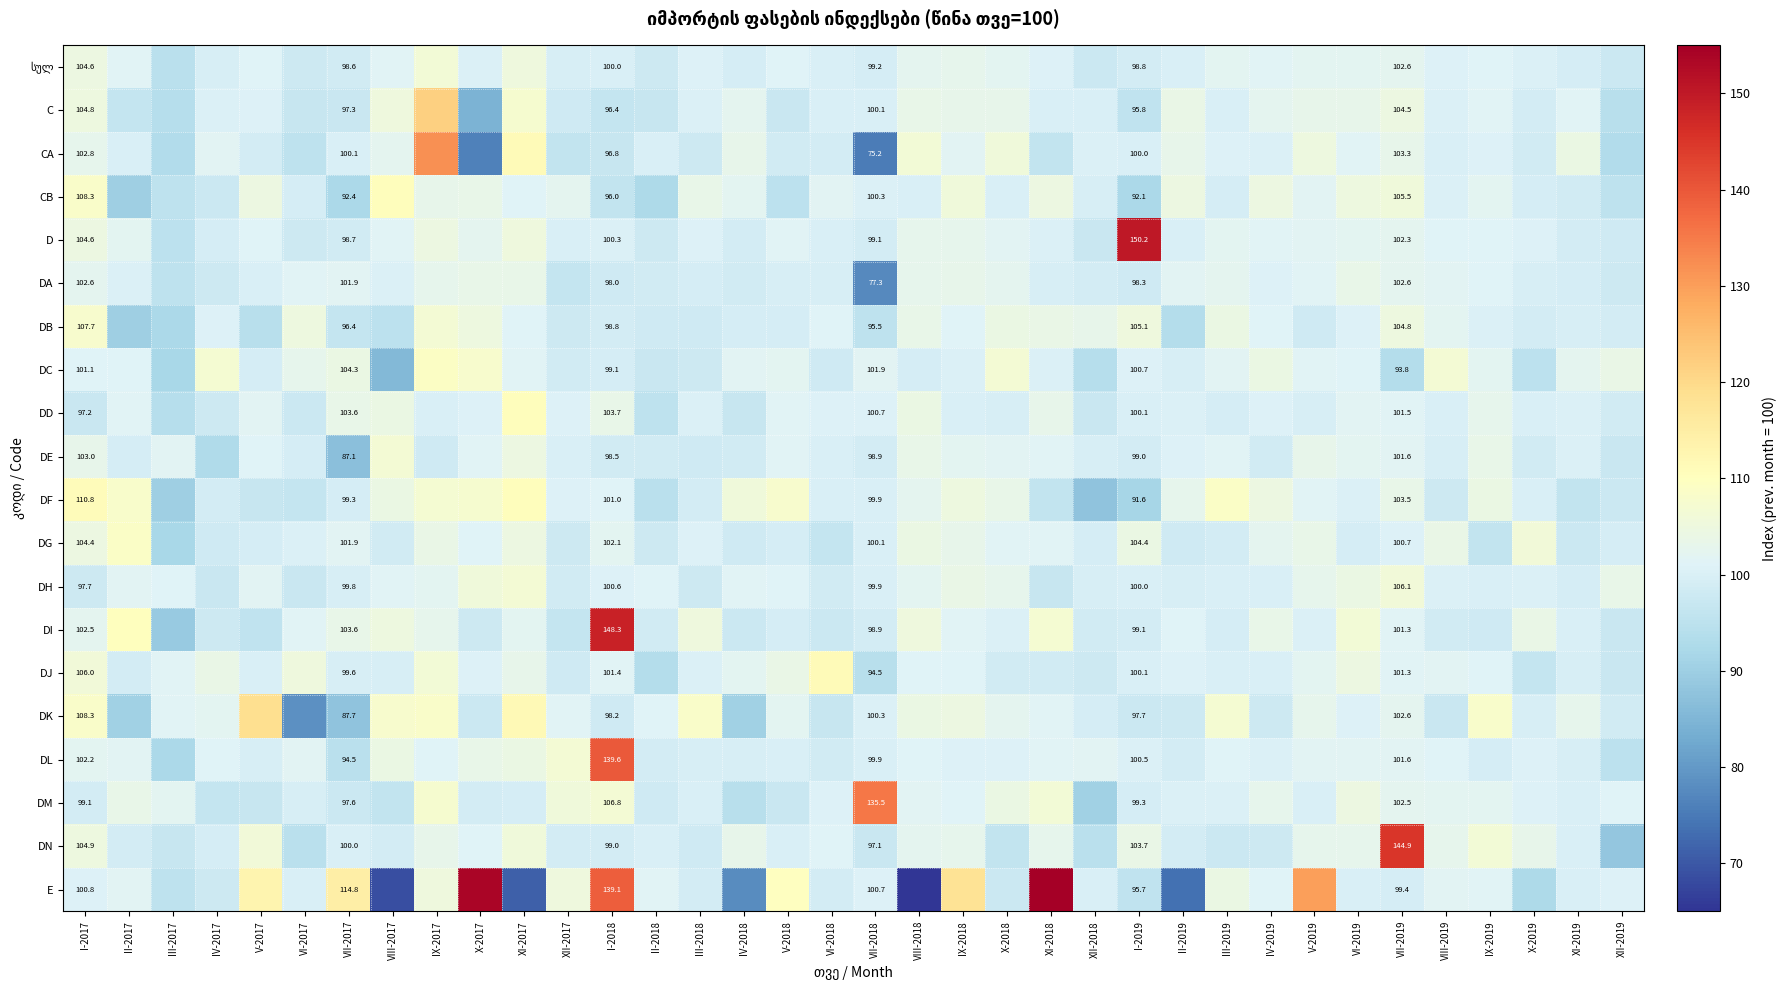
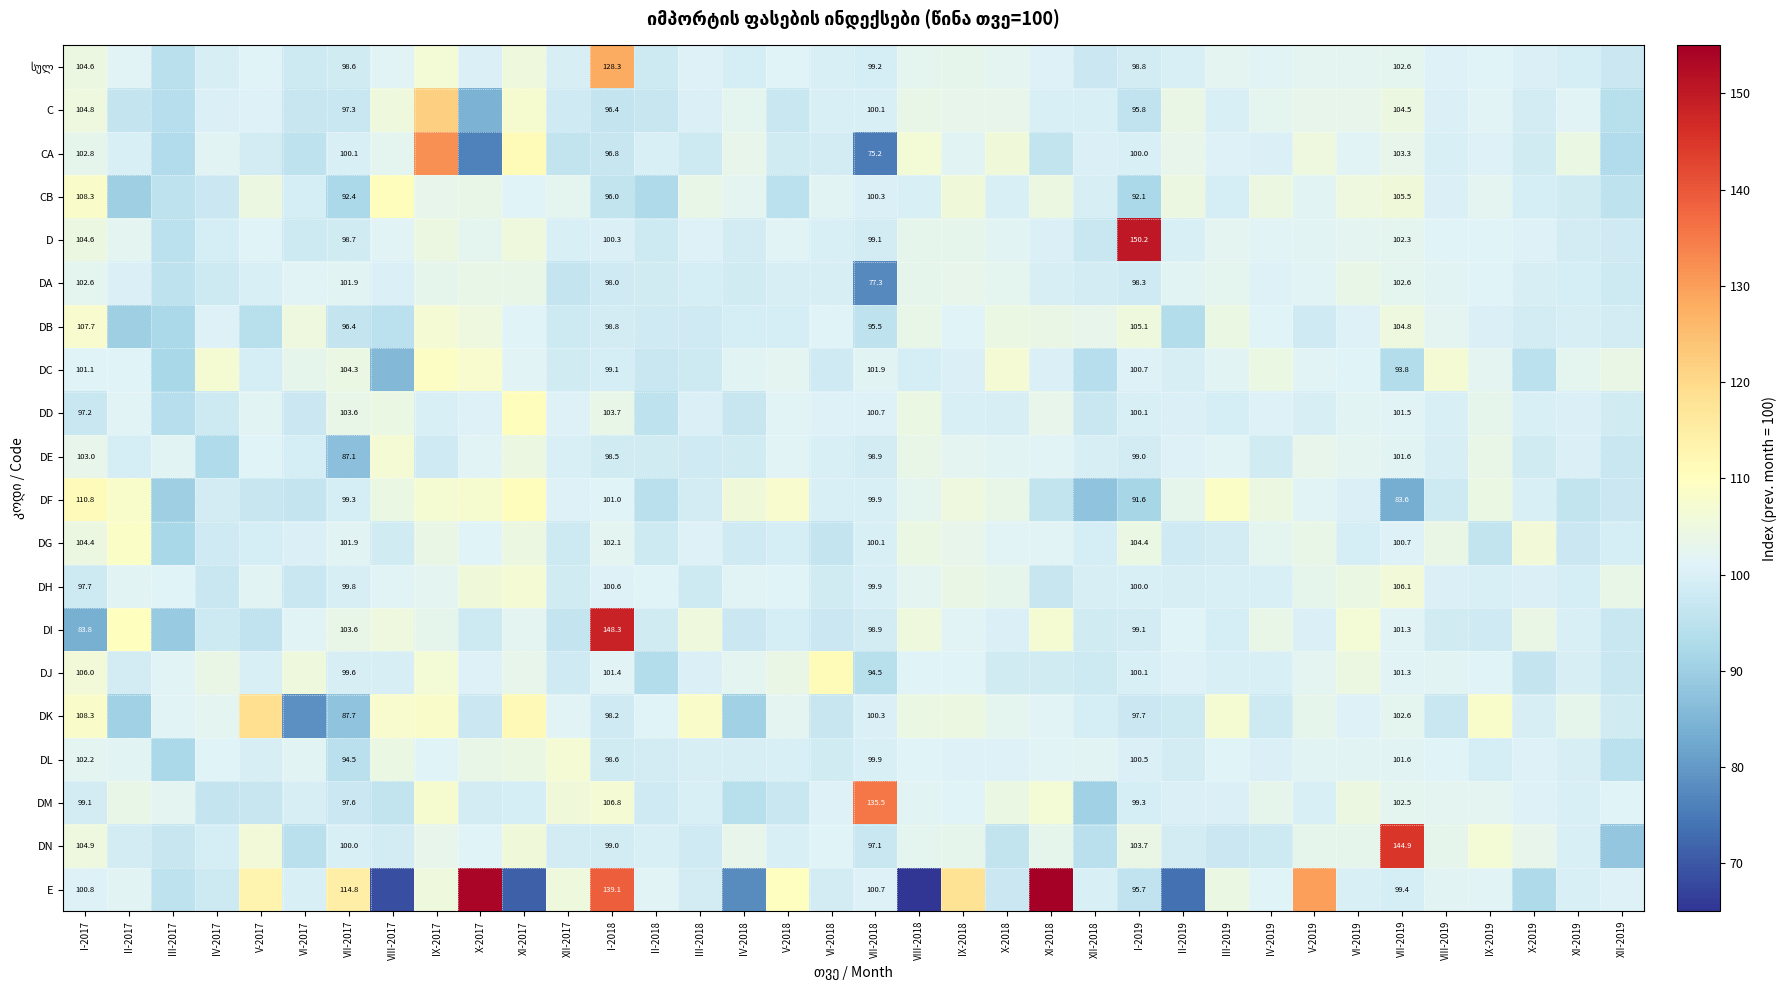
სულ, I-2018: 100.0 -> 128.3
DF, VII-2019: 103.5 -> 83.6
DI, I-2017: 102.5 -> 83.8
DL, I-2018: 139.6 -> 98.6
